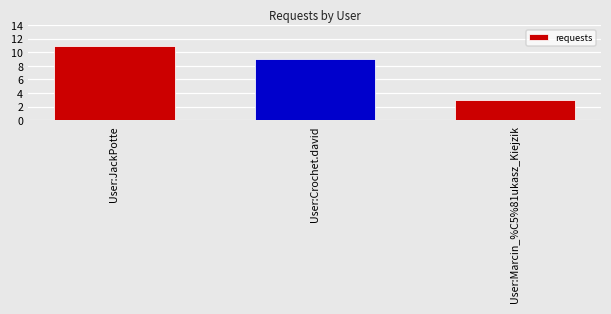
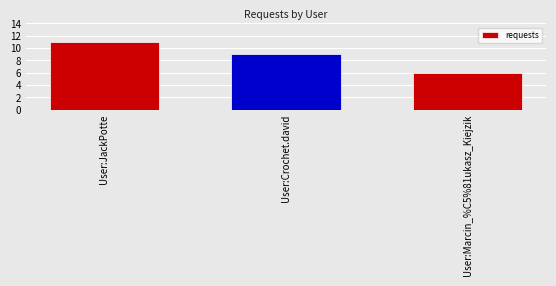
User:Marcin_%C5%81ukasz_Kiejzik: 3 -> 6
